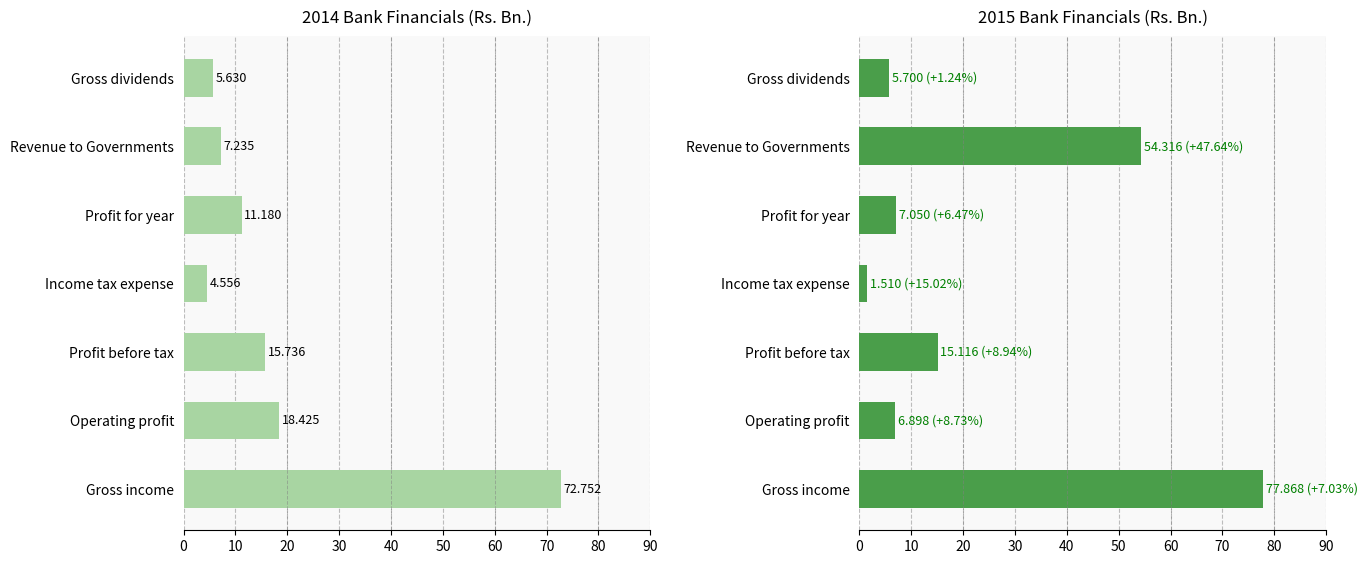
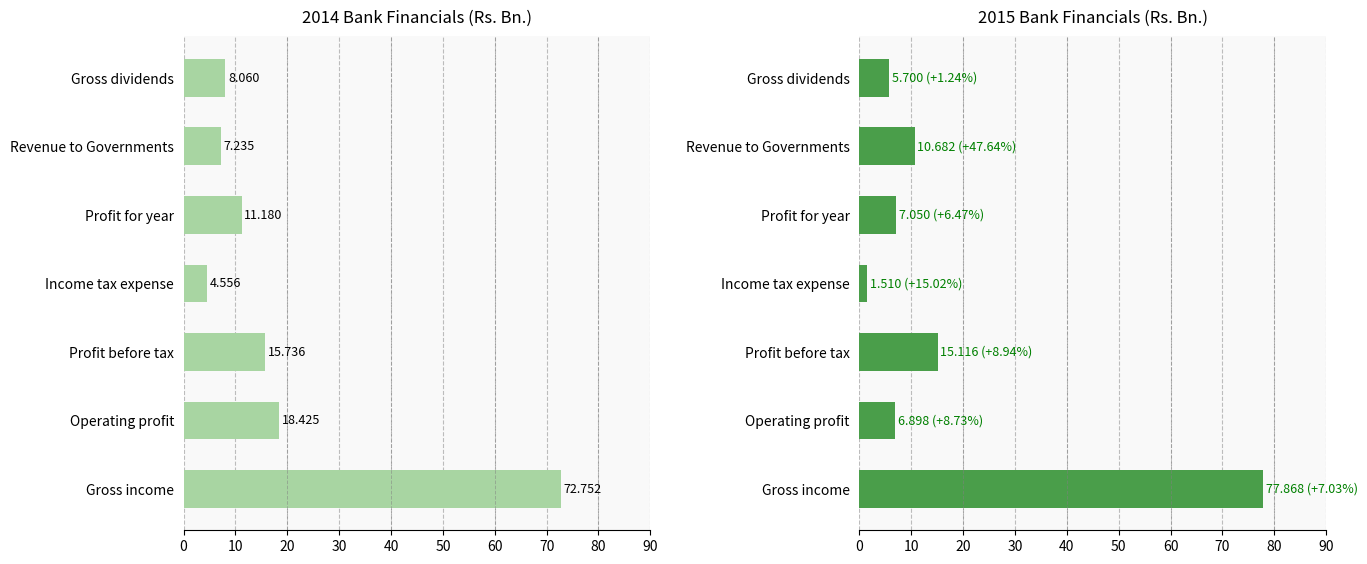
2014 Bank Financials (Rs. Bn.), Gross dividends: 5.630 -> 8.060
2015 Bank Financials (Rs. Bn.), Revenue to Governments: 54.316 -> 10.682
